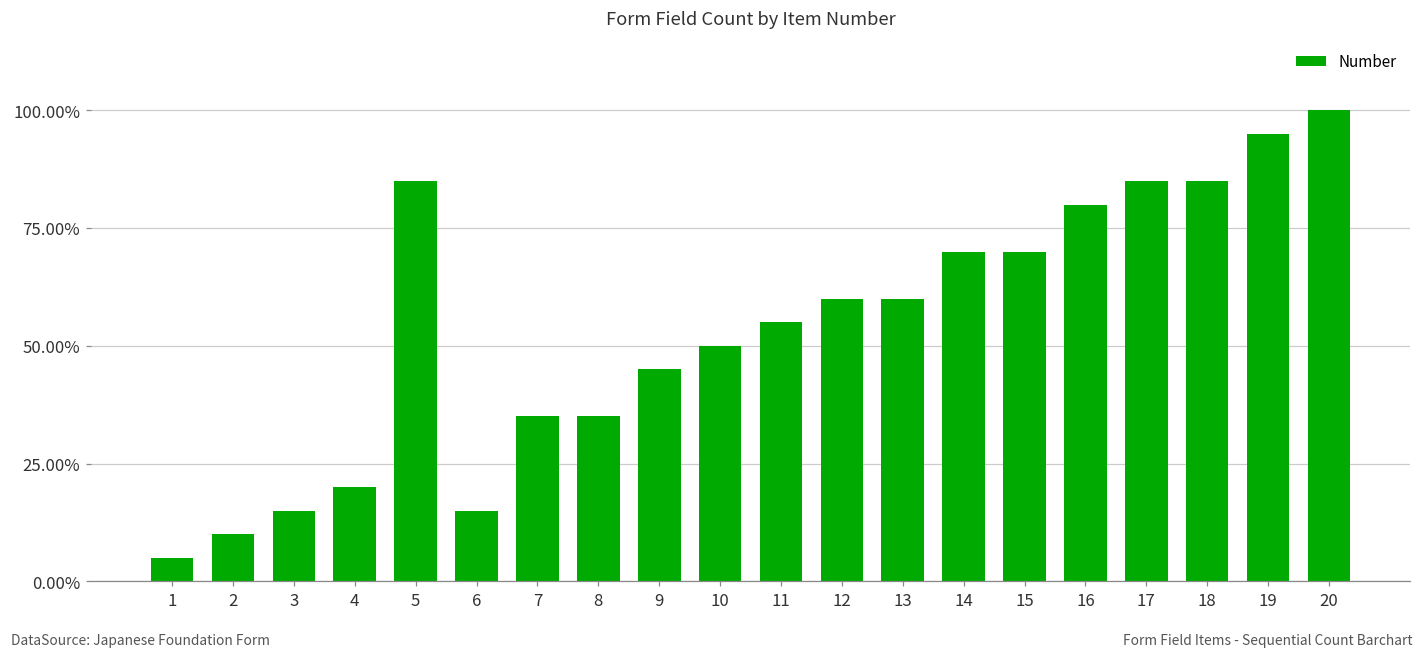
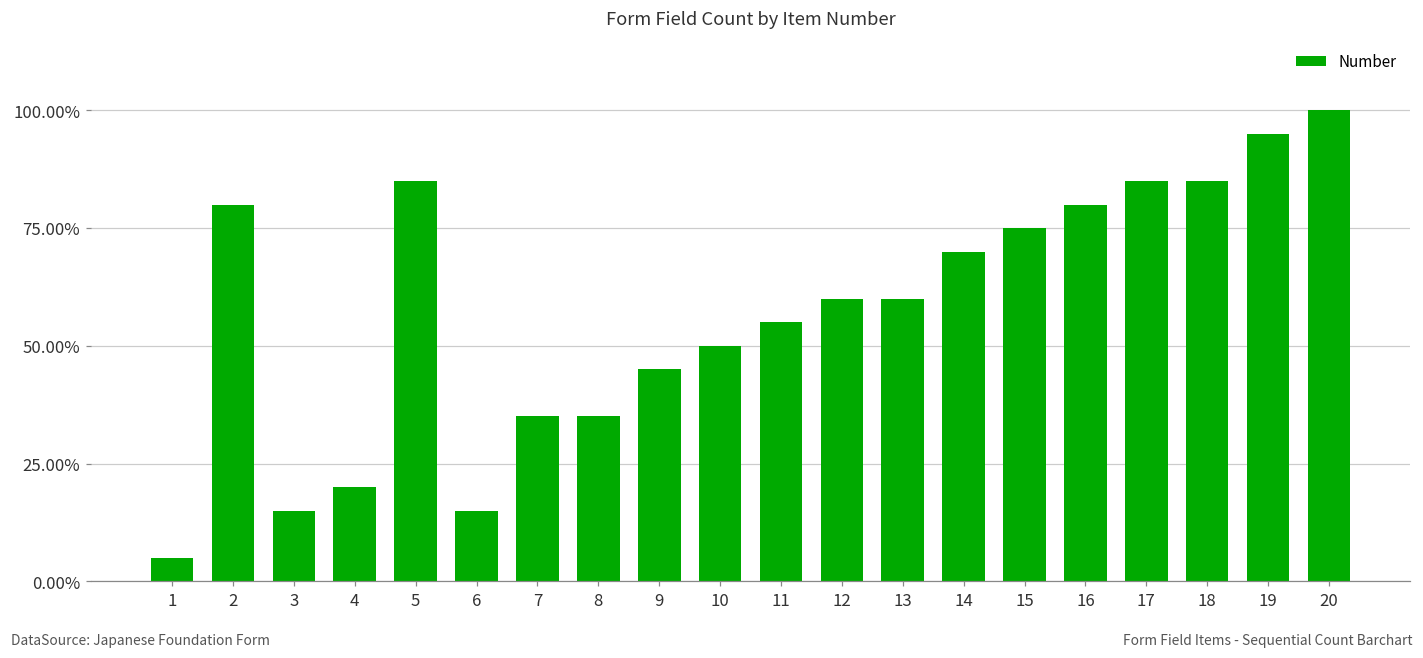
2: 10% -> 80%
15: 70% -> 75%
